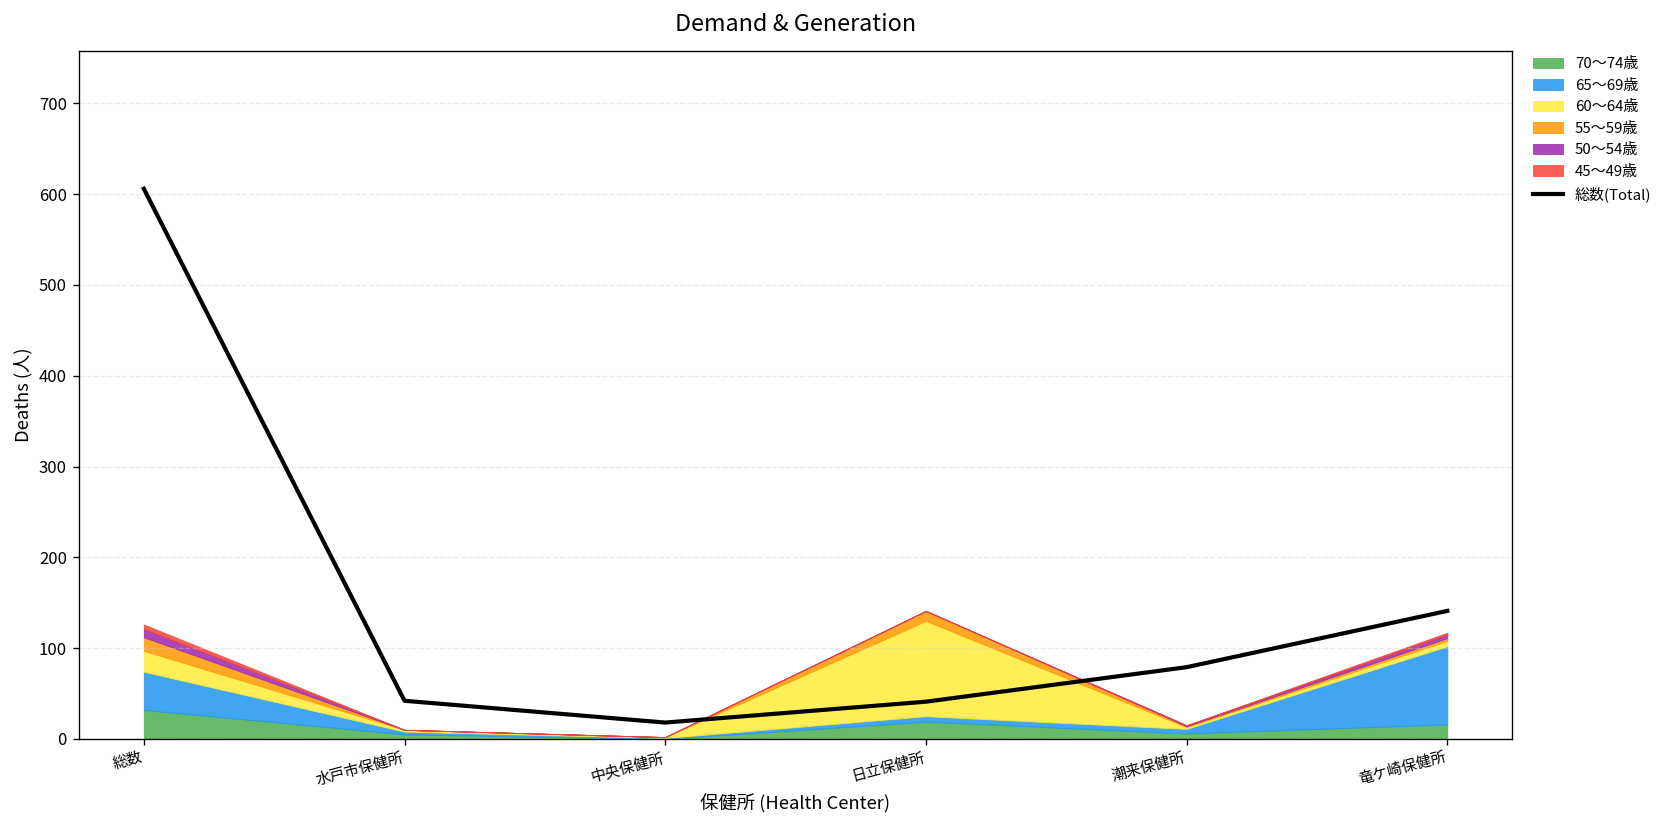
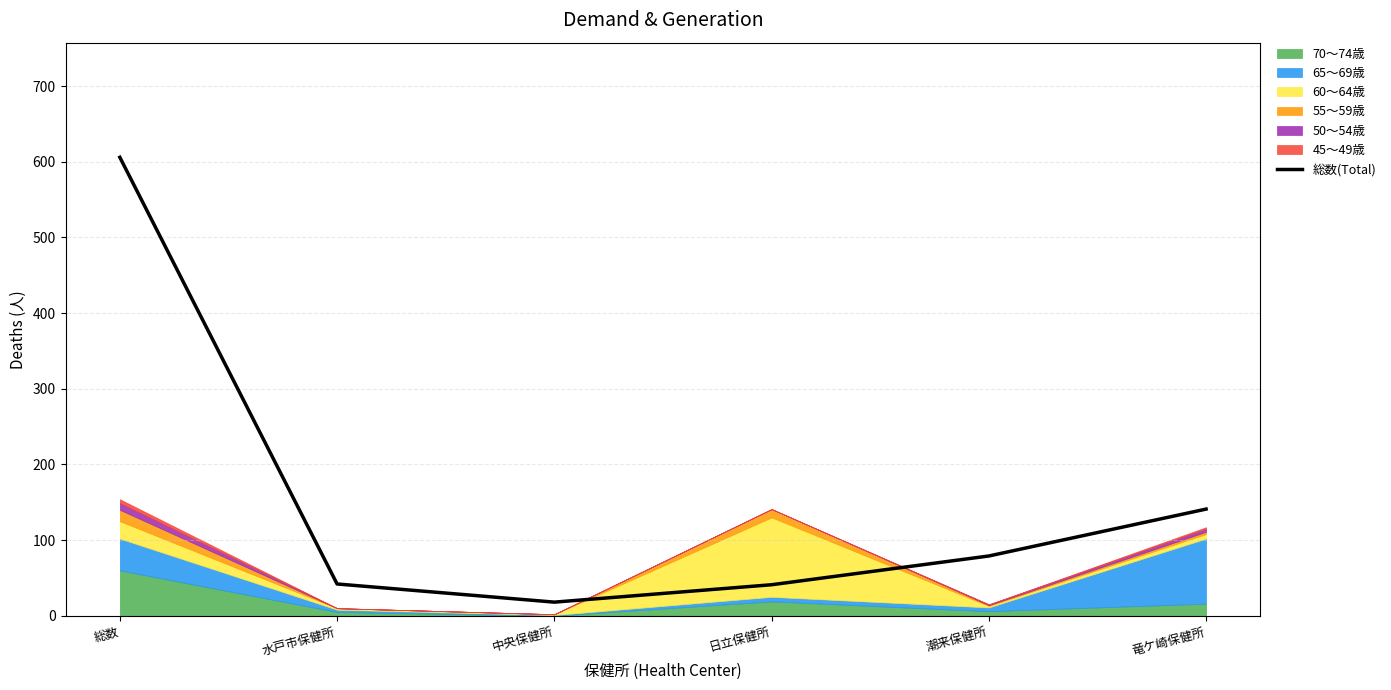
70～74歳, 総数: 30 -> 60
